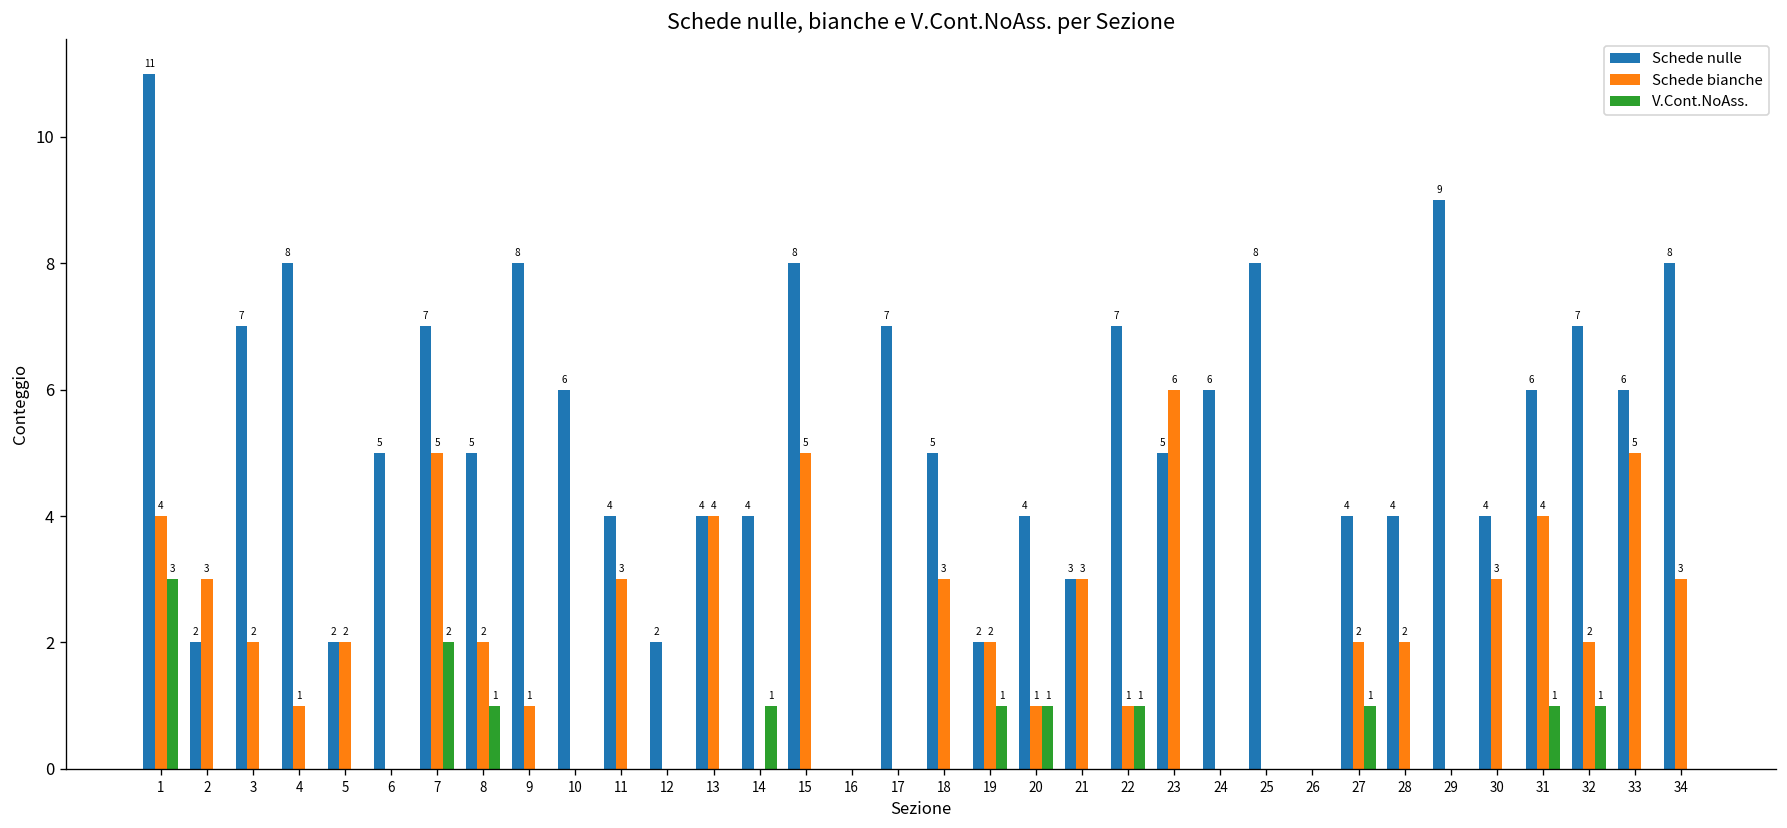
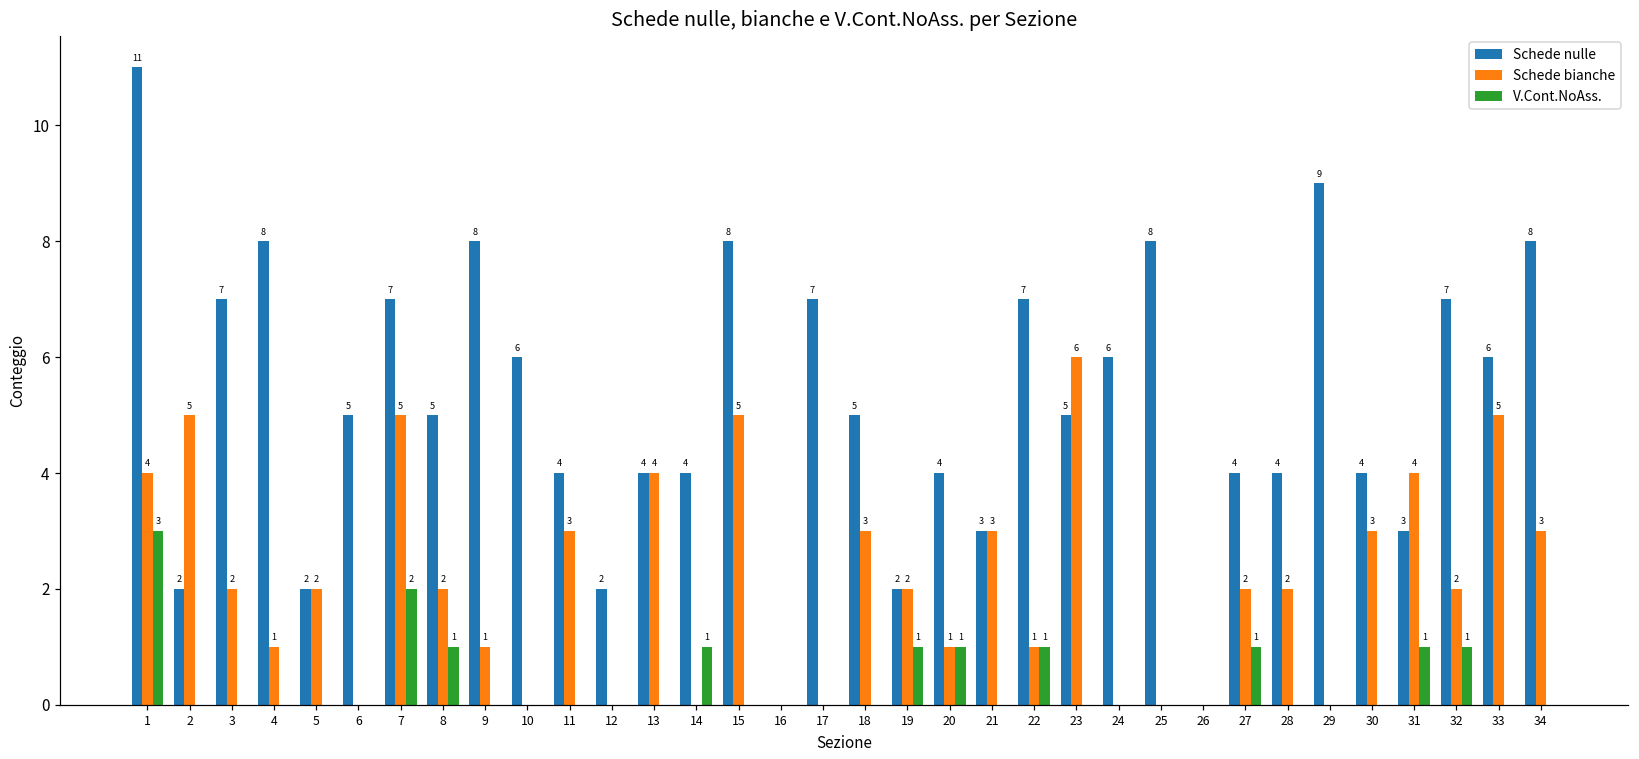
Schede bianche, 2: 3 -> 5
Schede nulle, 31: 6 -> 3
